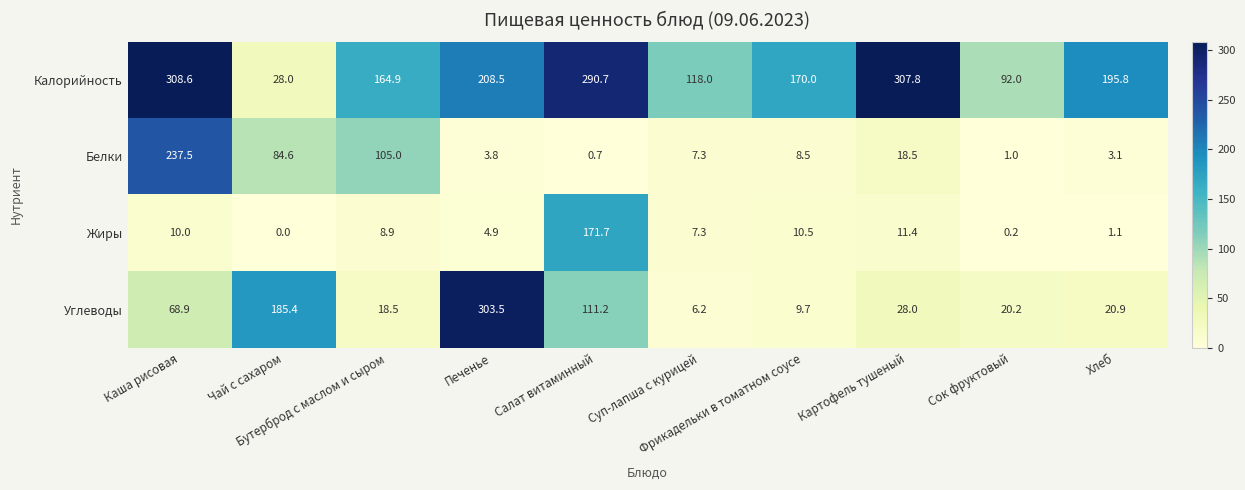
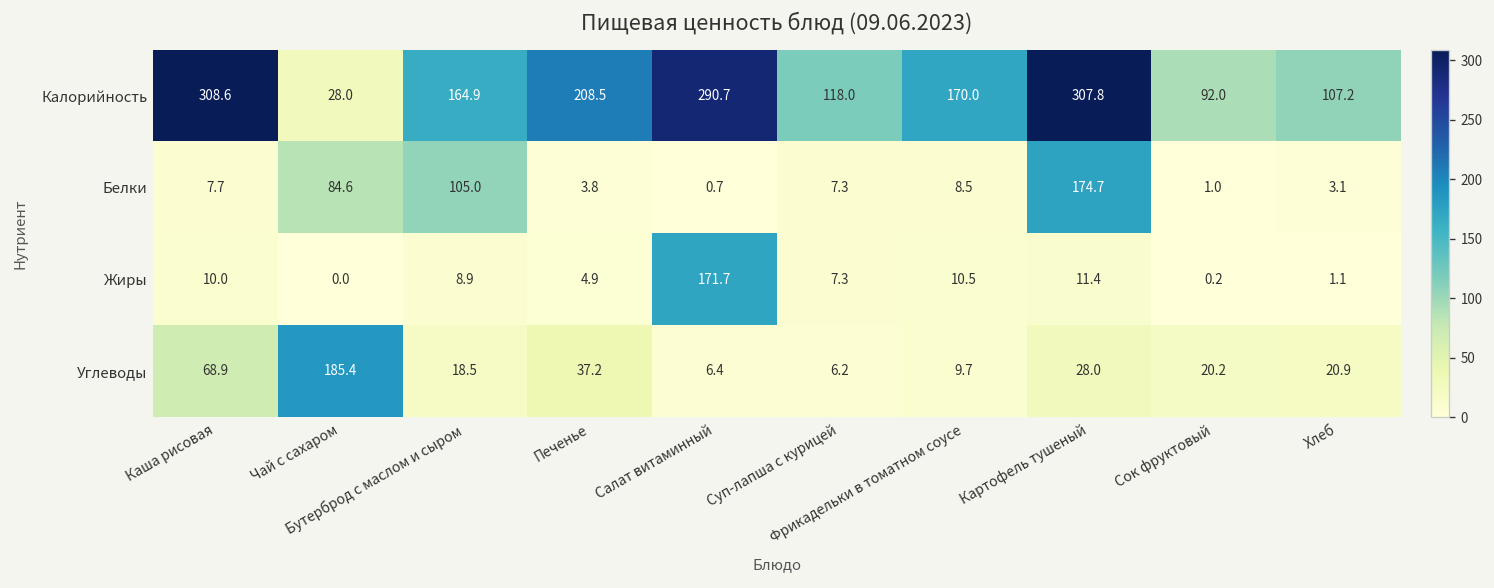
Калорийность, Хлеб: 195.8 -> 107.2
Белки, Каша рисовая: 237.5 -> 7.7
Белки, Картофель тушеный: 18.5 -> 174.7
Углеводы, Печенье: 303.5 -> 37.2
Углеводы, Салат витаминный: 111.2 -> 6.4
